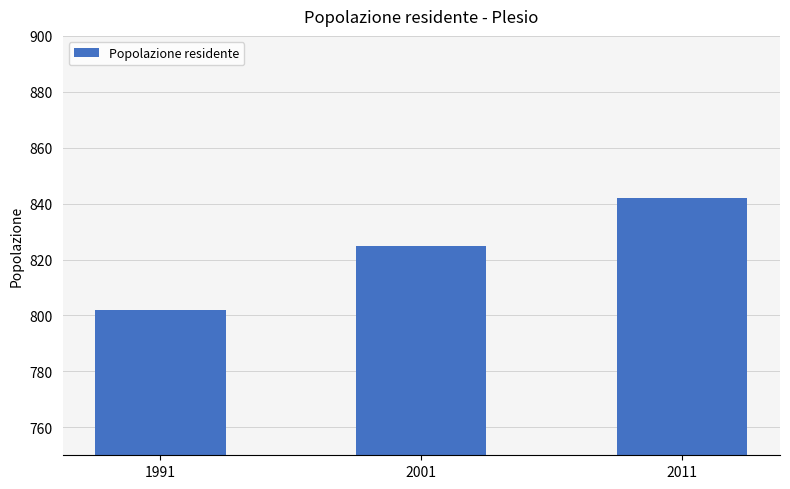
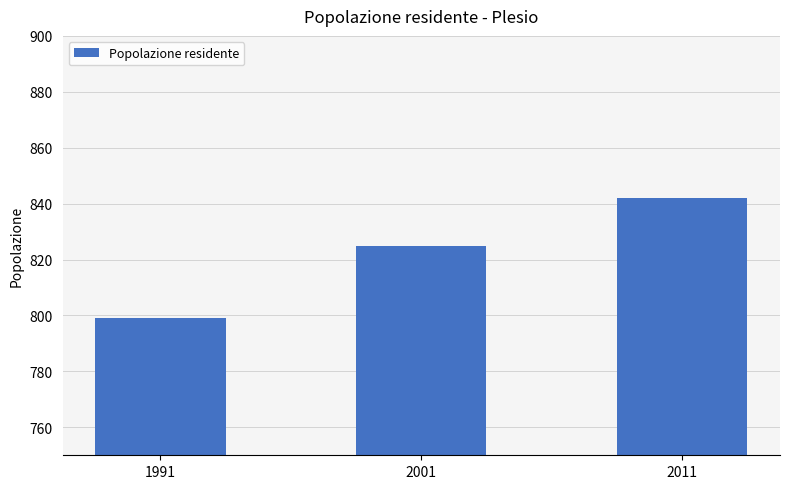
1991: 802 -> 799
